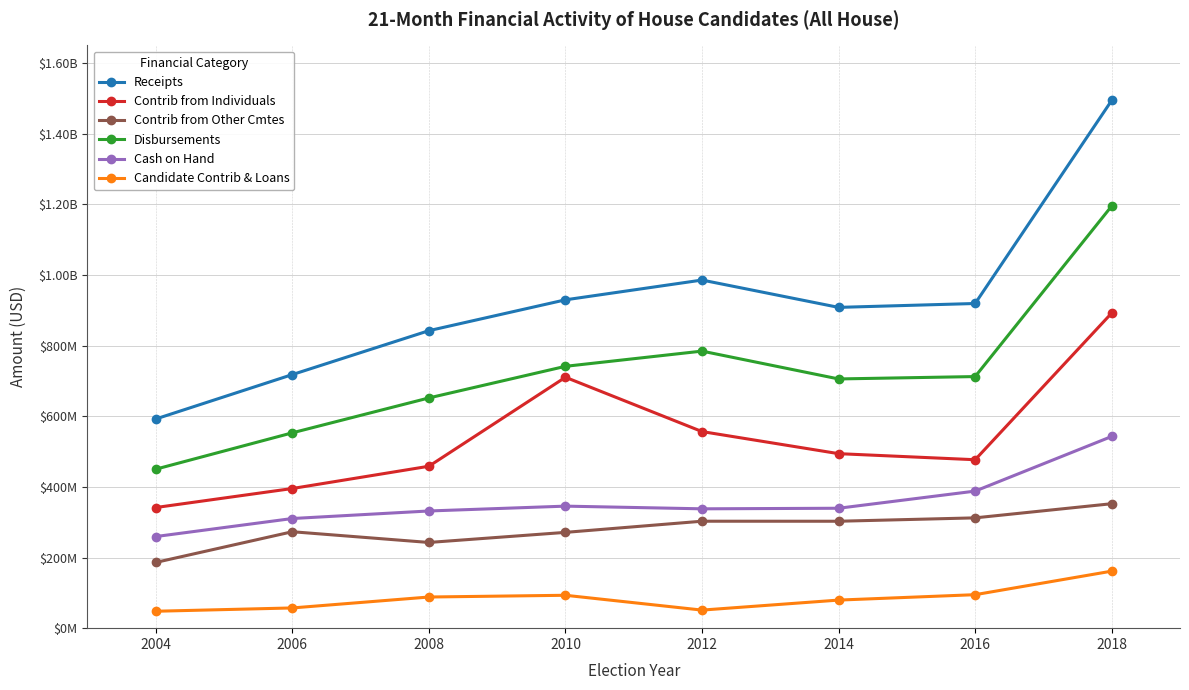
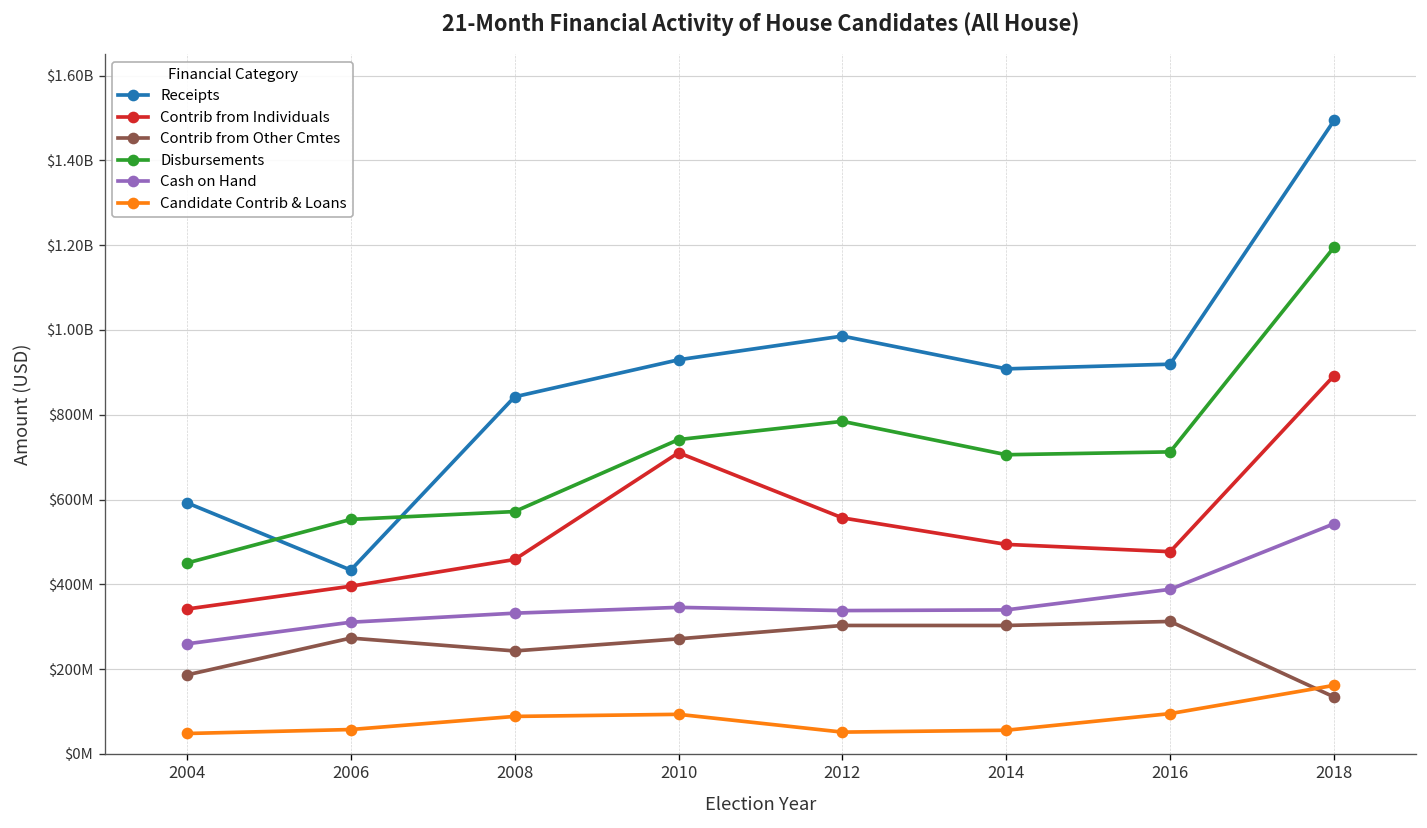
Receipts, 2006: $720000000 -> $430000000
Disbursements, 2008: $650000000 -> $570000000
Candidate Contrib & Loans, 2014: $80000000 -> $60000000
Contrib from Other Cmtes, 2018: $350000000 -> $130000000
